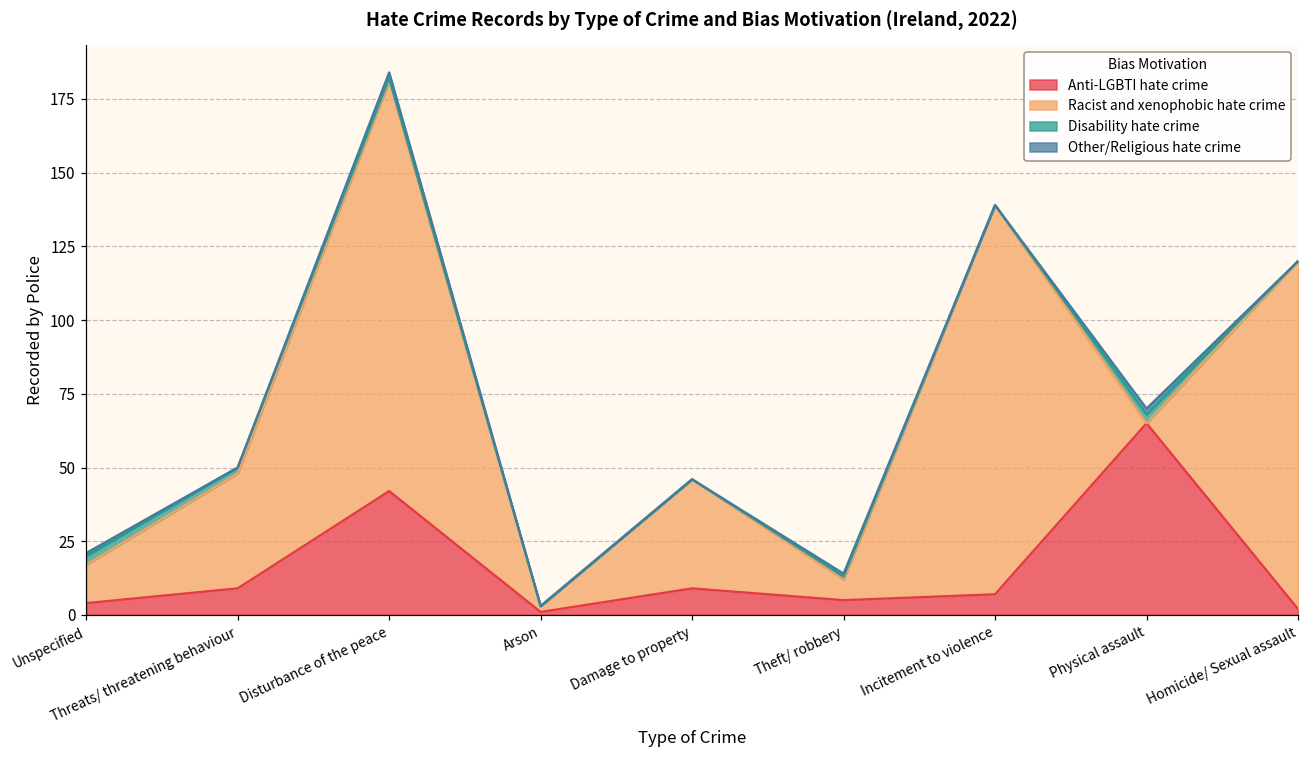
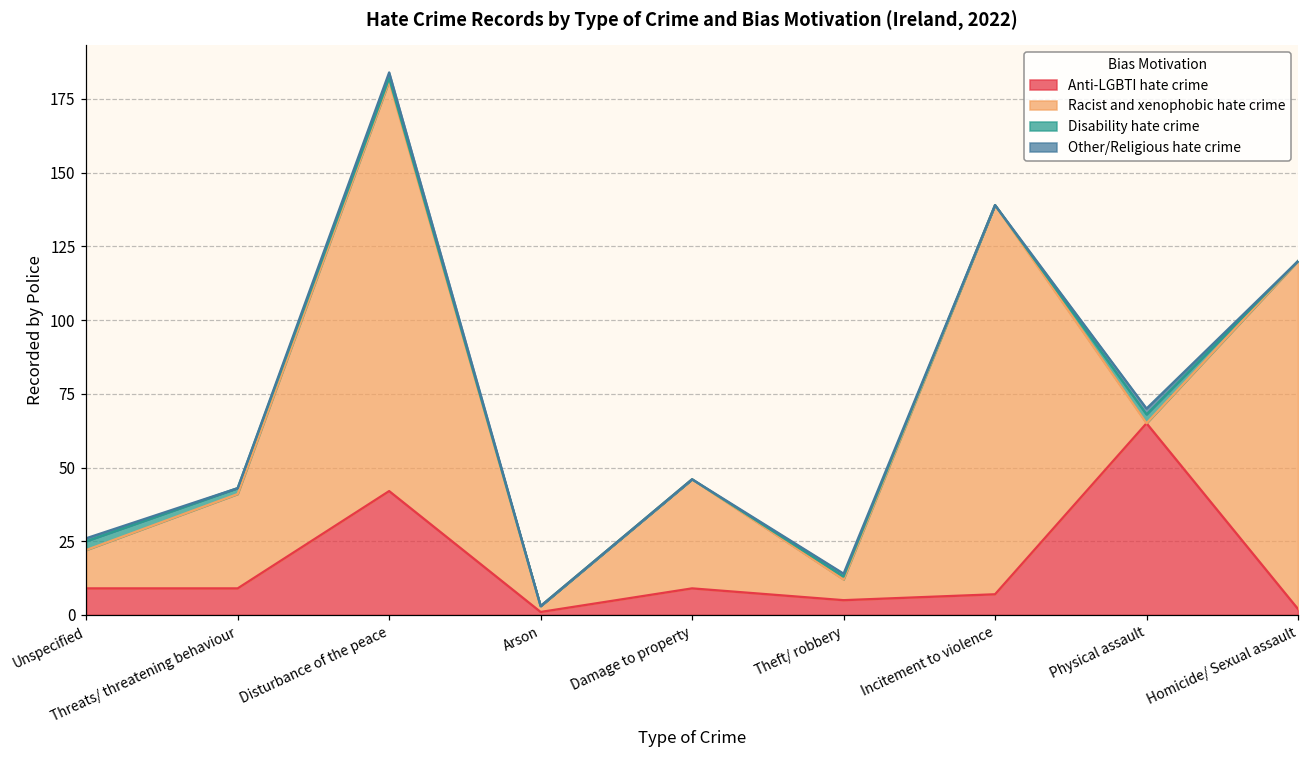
Anti-LGBTI hate crime, Unspecified: 4 -> 9
Racist and xenophobic hate crime, Threats/ threatening behaviour: 39 -> 32
